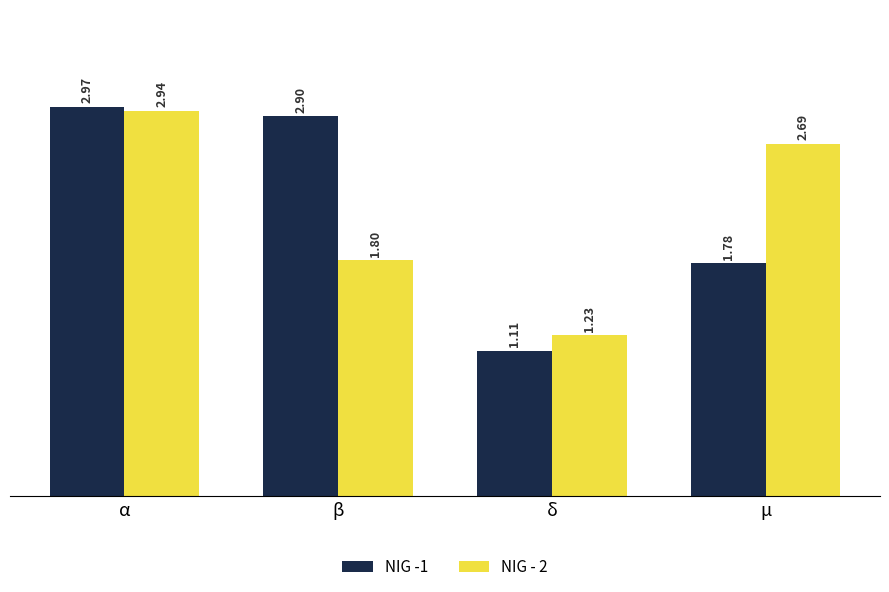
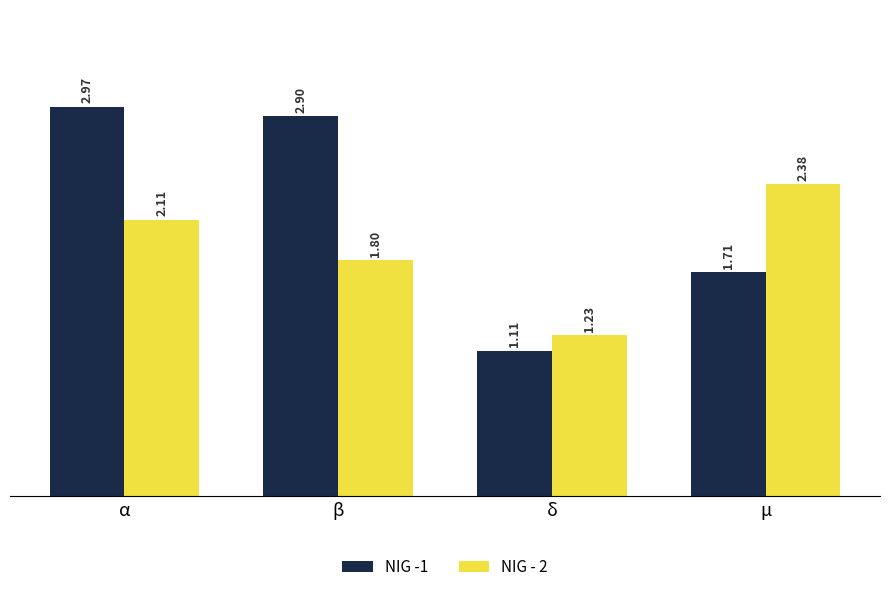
NIG - 2, α: 2.94 -> 2.11
NIG -1, μ: 1.78 -> 1.71
NIG - 2, μ: 2.69 -> 2.38
